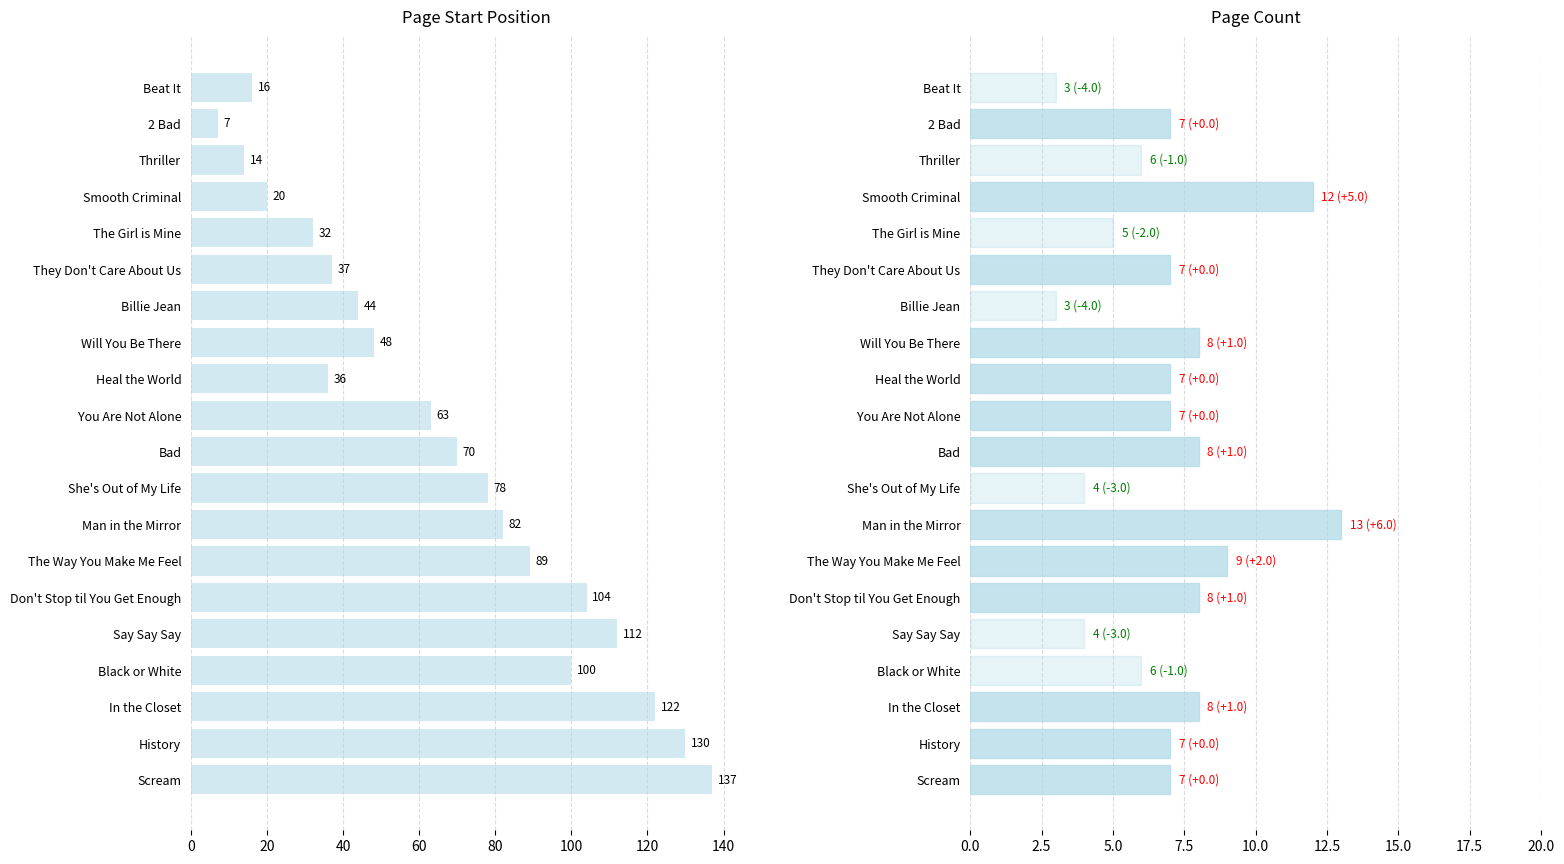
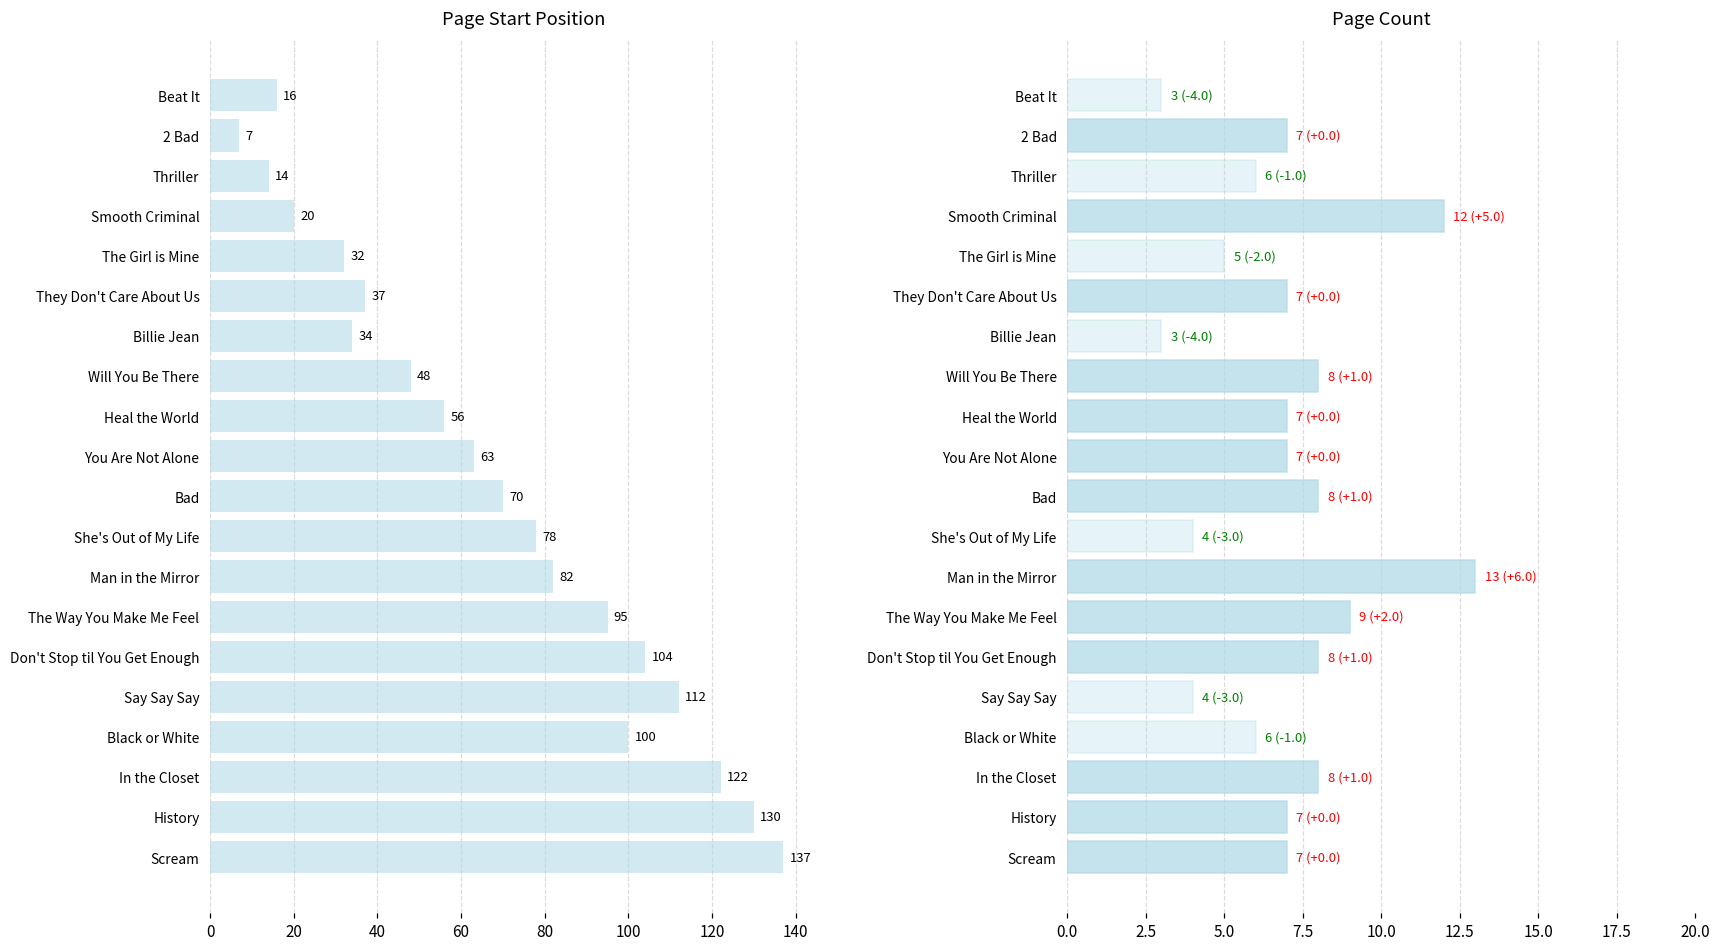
Page Start Position, Billie Jean: 44 -> 34
Page Start Position, Heal the World: 36 -> 56
Page Start Position, The Way You Make Me Feel: 89 -> 95
